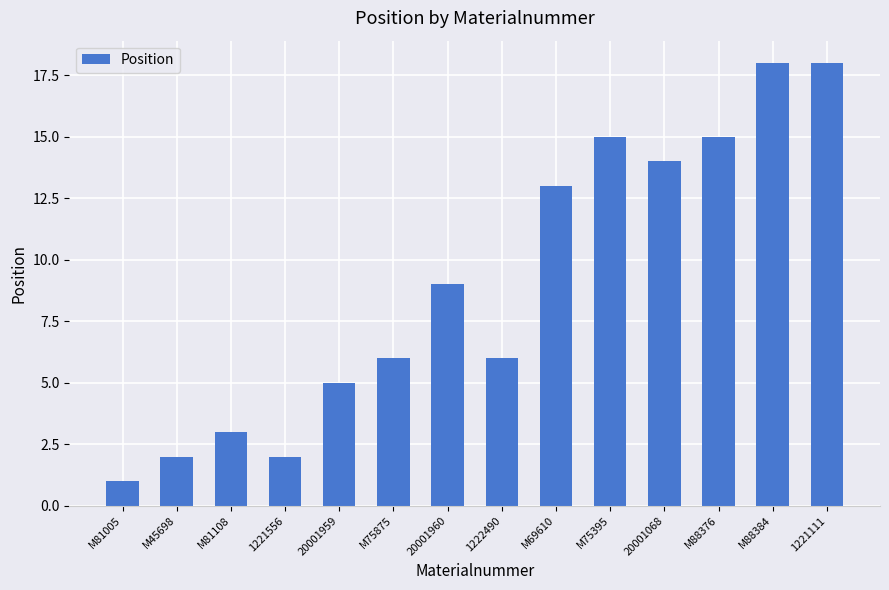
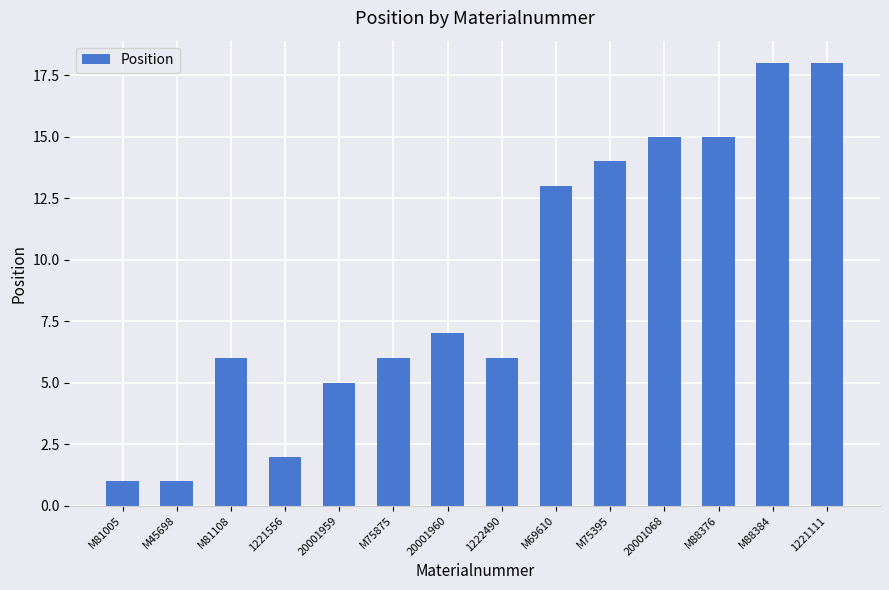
M45698: 2 -> 1
M81108: 3 -> 6
20001960: 9 -> 7
M75395: 15 -> 14
20001068: 14 -> 15
